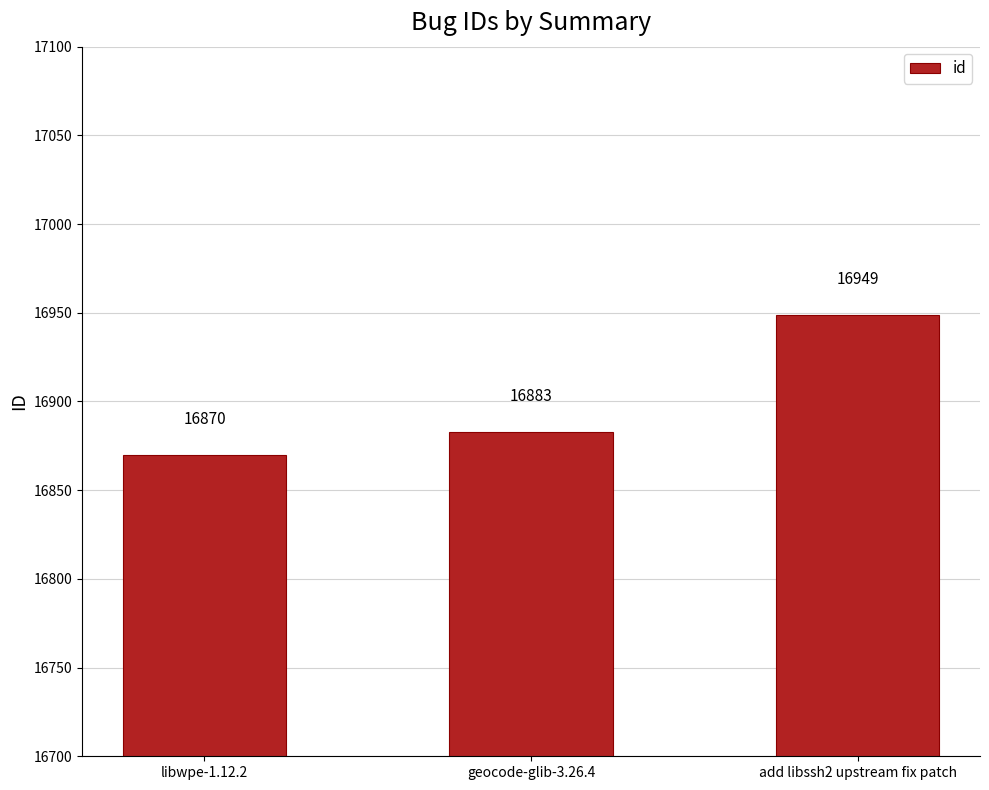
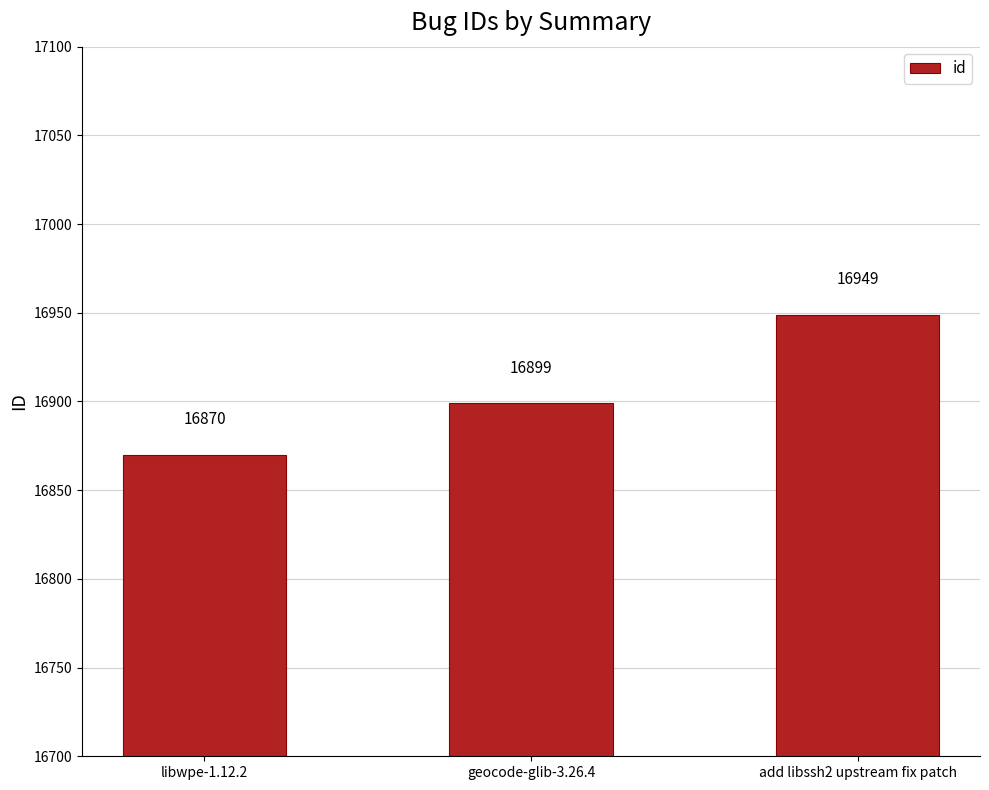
geocode-glib-3.26.4: 16883 -> 16899
